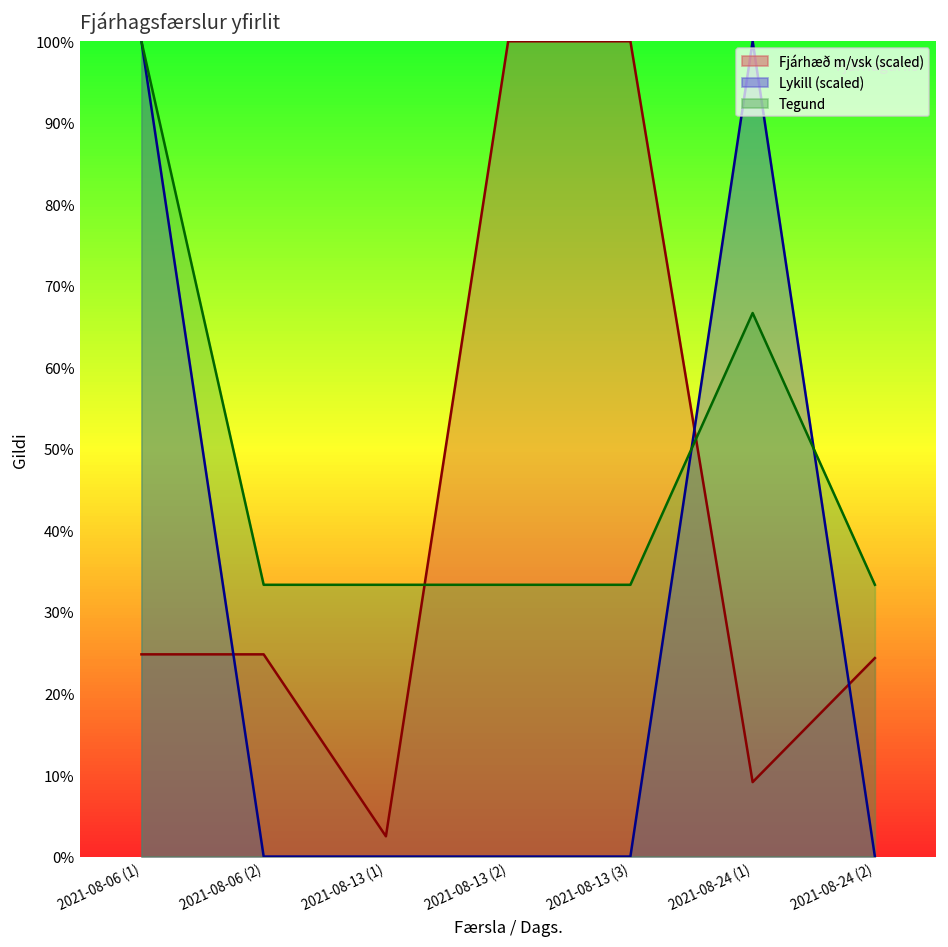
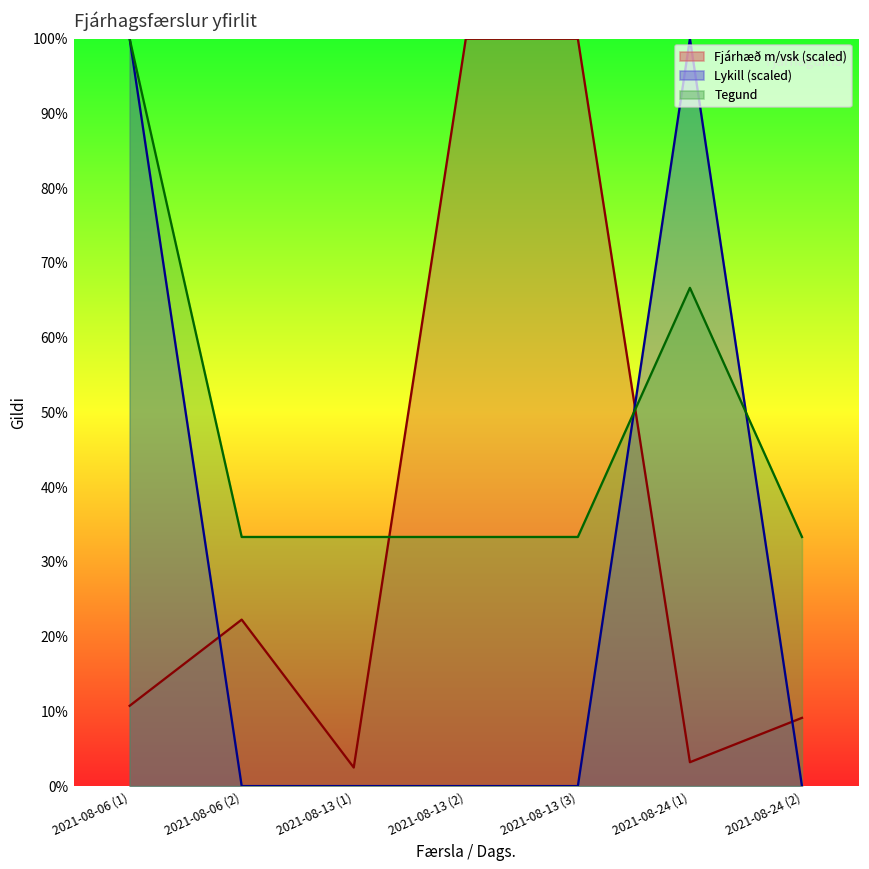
Fjárhæð m/vsk (scaled), 2021-08-06 (1): 25% -> 11%
Fjárhæð m/vsk (scaled), 2021-08-06 (2): 25% -> 22%
Fjárhæð m/vsk (scaled), 2021-08-24 (1): 9% -> 3%
Fjárhæð m/vsk (scaled), 2021-08-24 (2): 24% -> 9%
